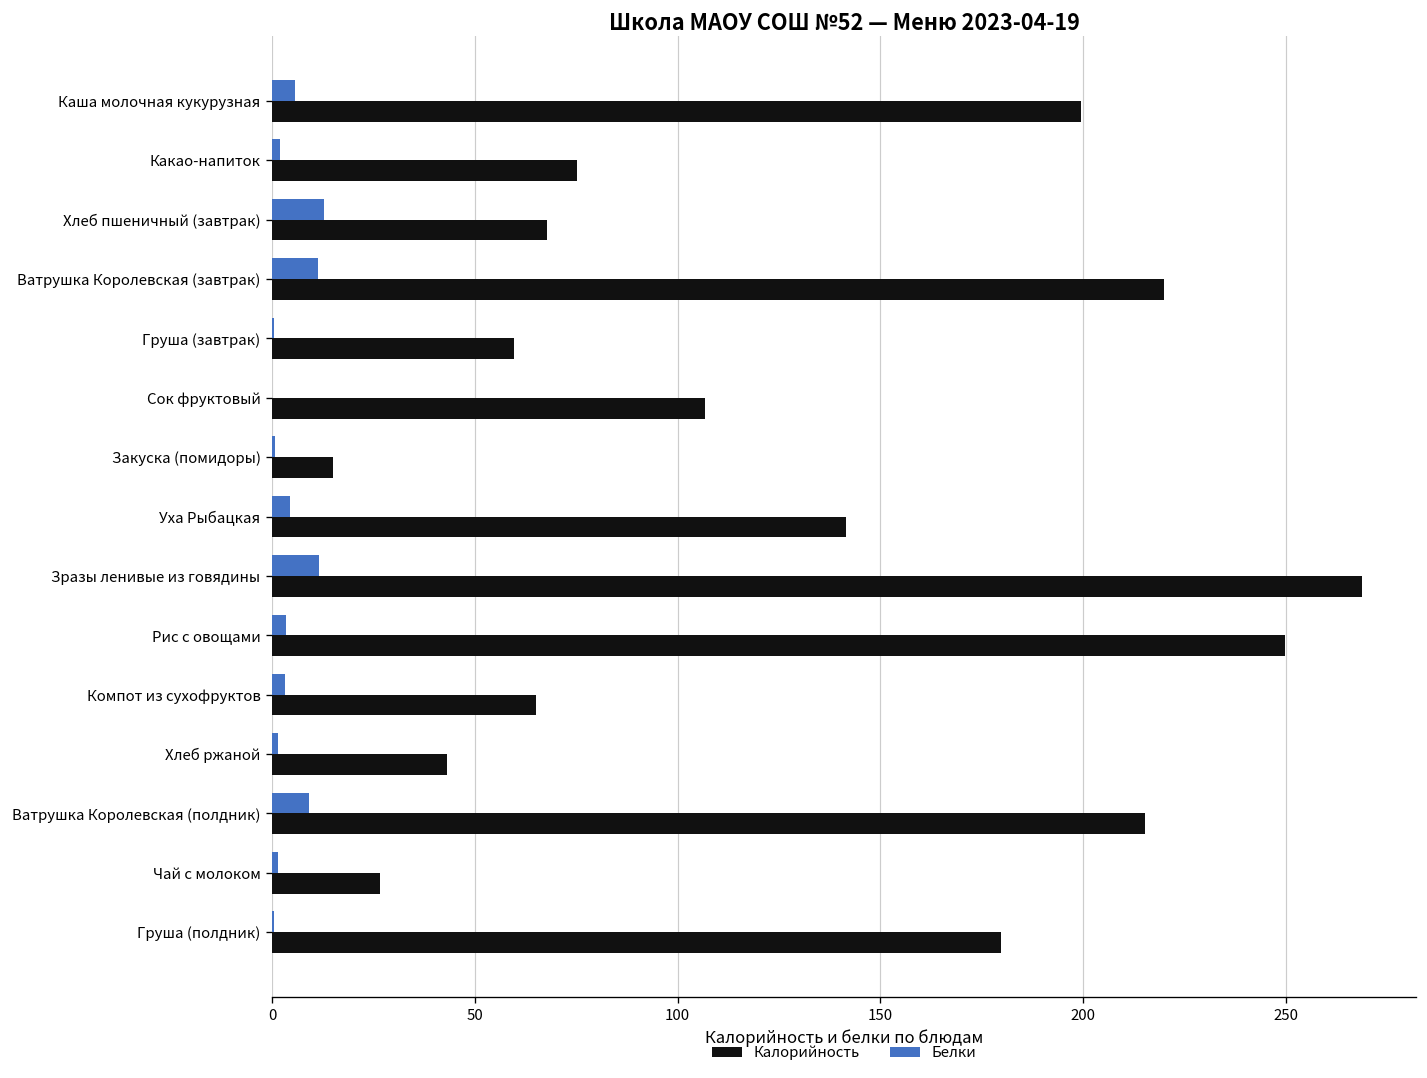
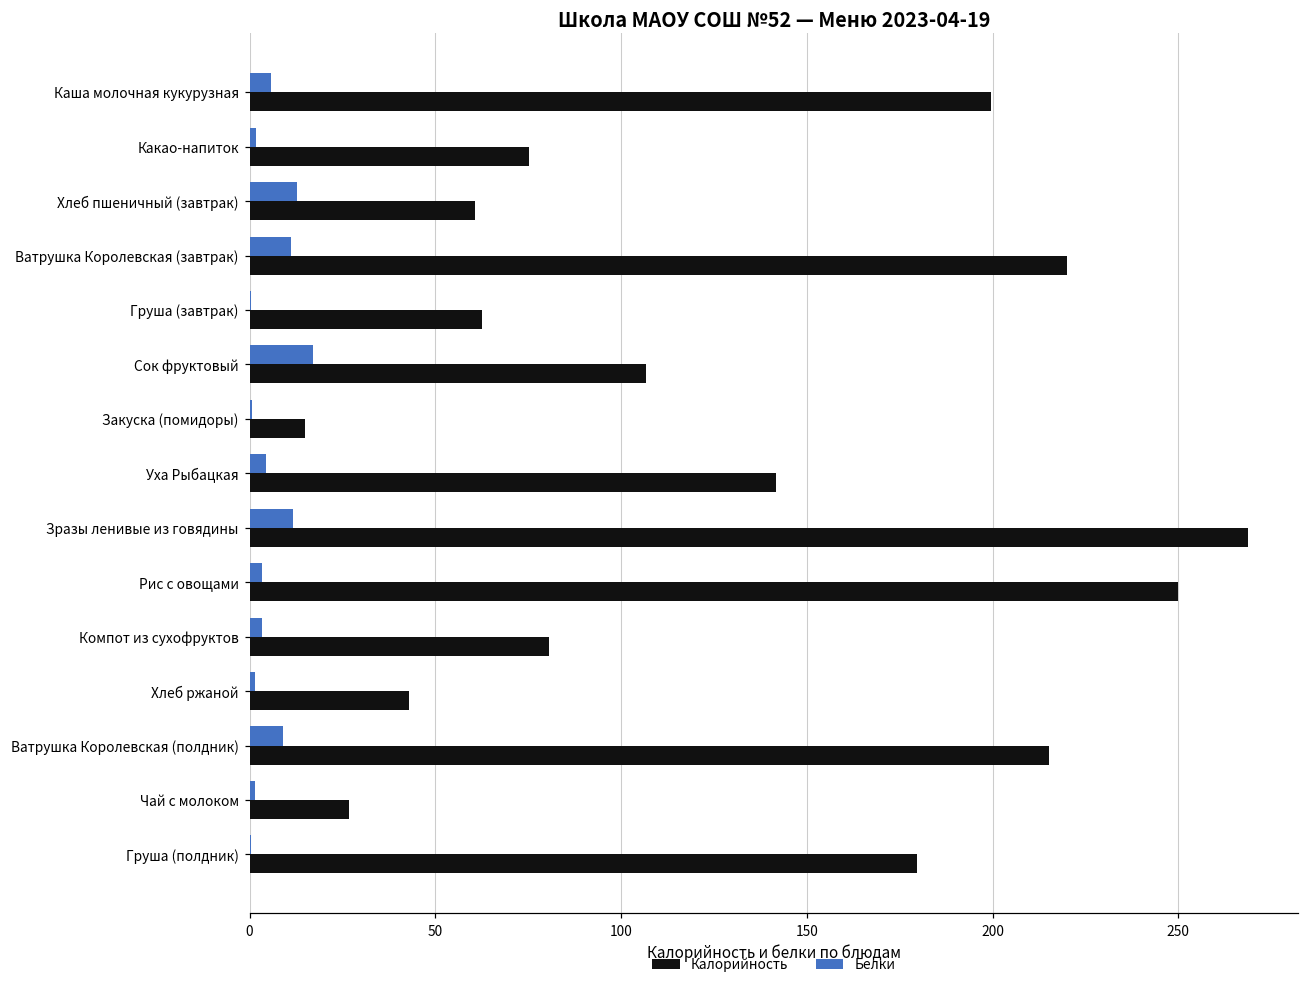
Калорийность, Хлеб пшеничный (завтрак): 68 -> 61
Калорийность, Груша (завтрак): 60 -> 63
Белки, Сок фруктовый: 0 -> 17
Калорийность, Компот из сухофруктов: 65 -> 80
